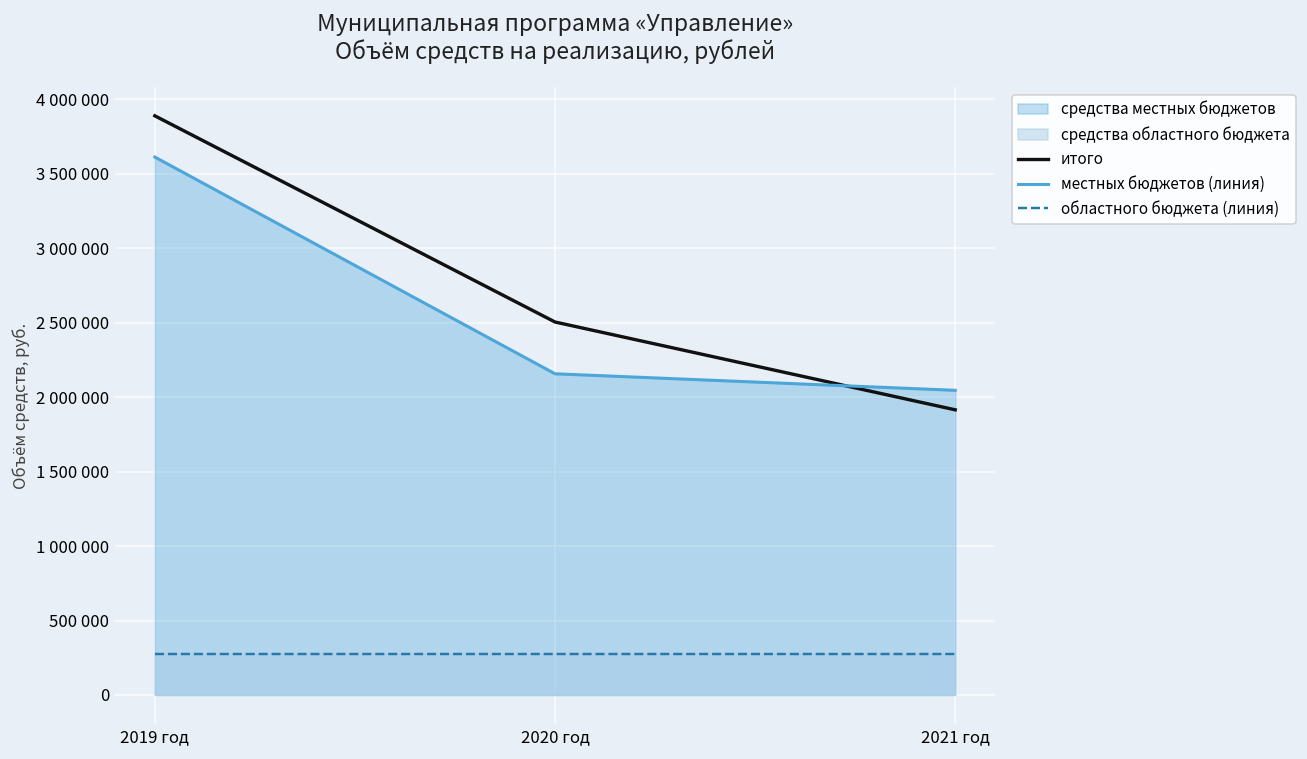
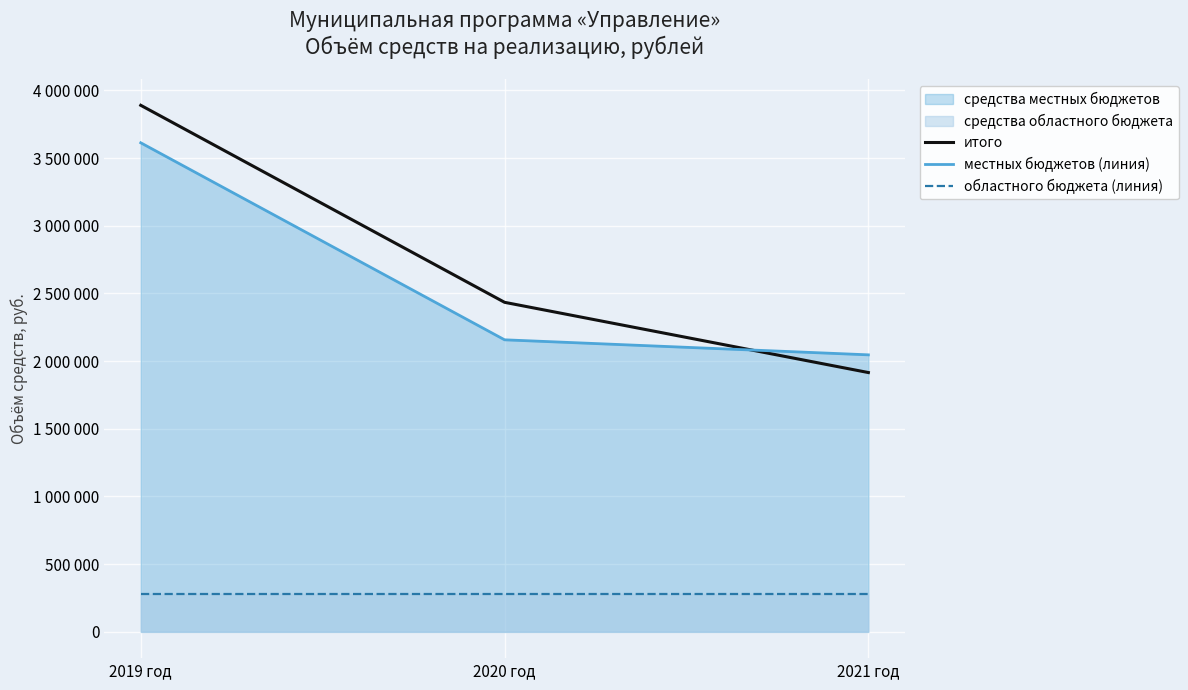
итого, 2020 год: 2510000 -> 2430000
